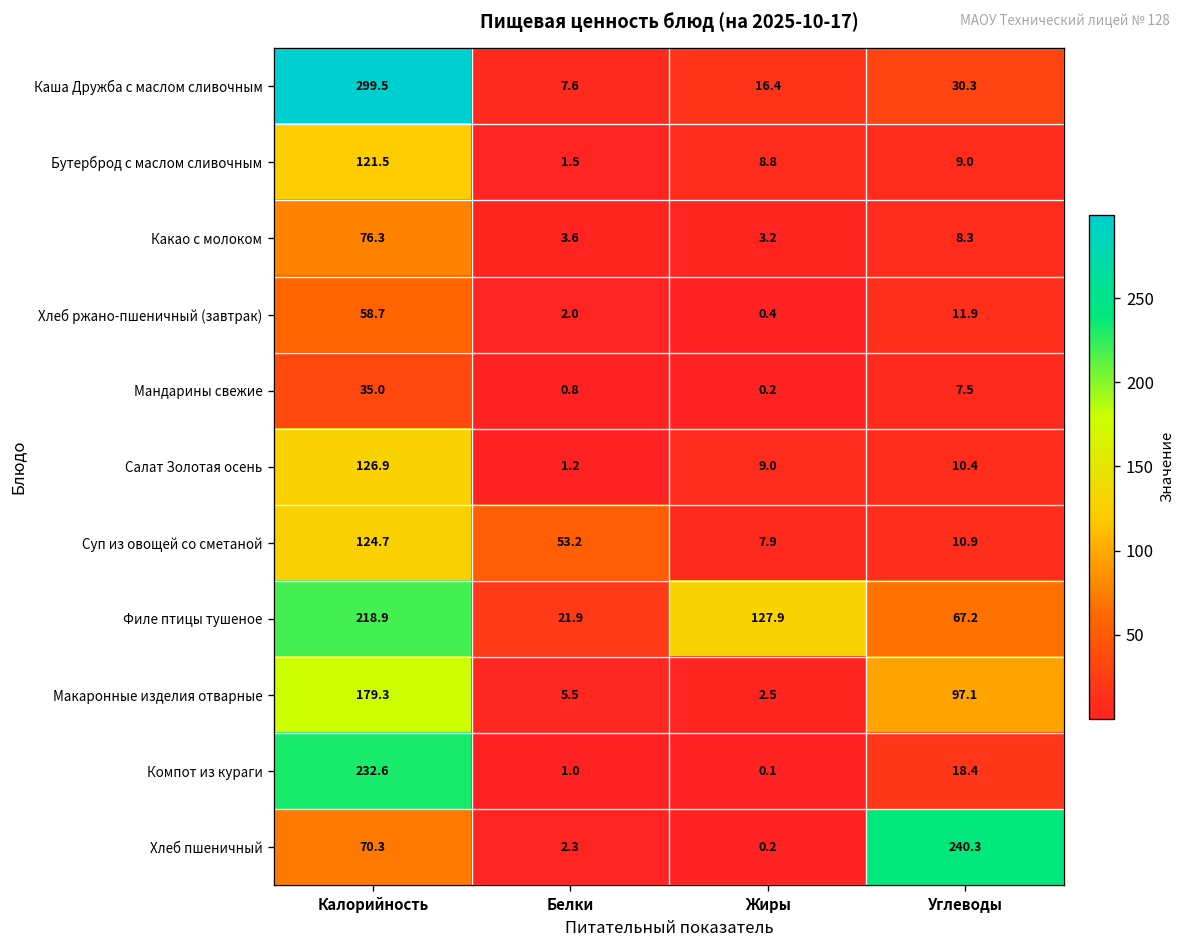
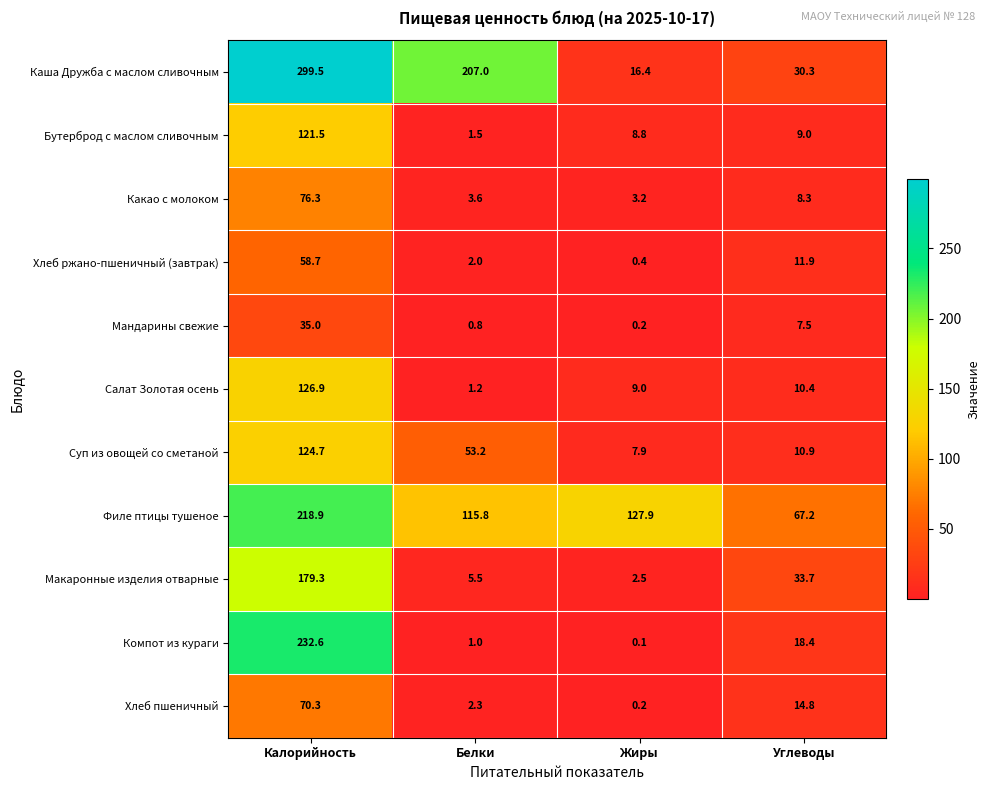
Каша Дружба с маслом сливочным, Белки: 7.6 -> 207.0
Филе птицы тушеное, Белки: 21.9 -> 115.8
Макаронные изделия отварные, Углеводы: 97.1 -> 33.7
Хлеб пшеничный, Углеводы: 240.3 -> 14.8
